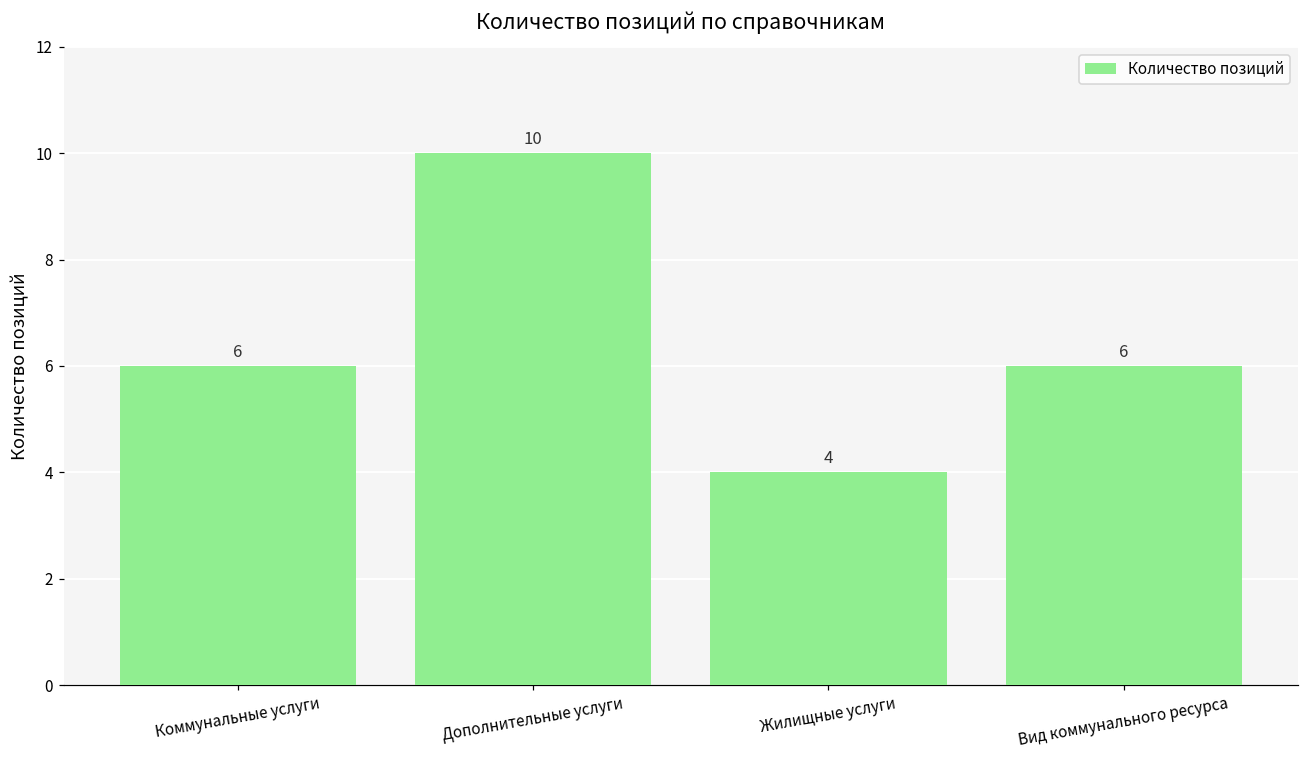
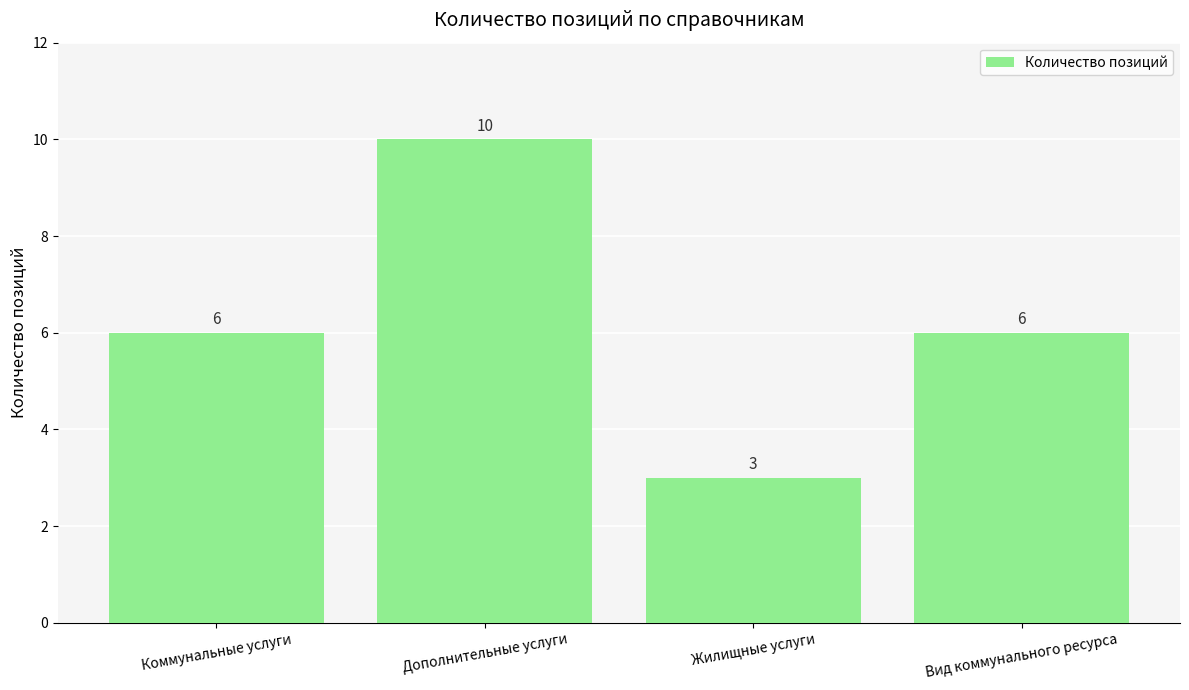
Жилищные услуги: 4 -> 3
